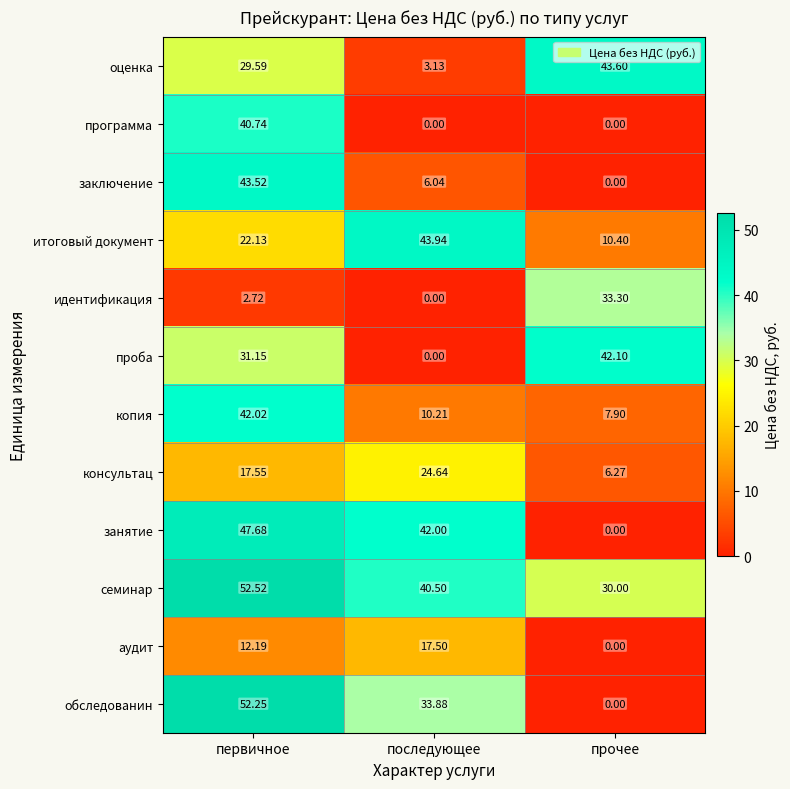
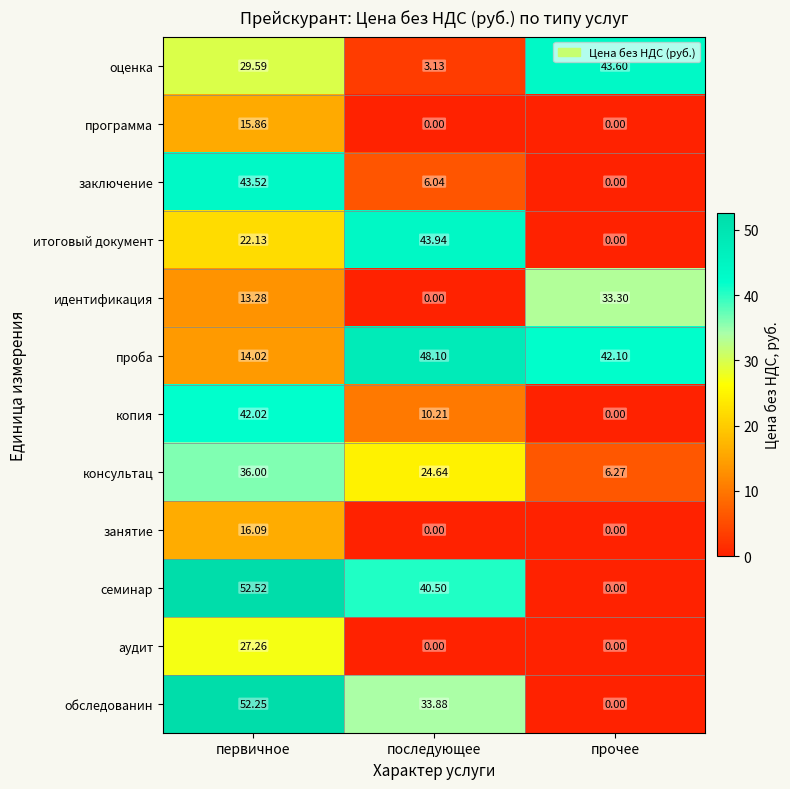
программа, первичное: 40.74 -> 15.86
итоговый документ, прочее: 10.40 -> 0.00
идентификация, первичное: 2.72 -> 13.28
проба, первичное: 31.15 -> 14.02
проба, последующее: 0.00 -> 48.10
копия, прочее: 7.90 -> 0.00
консультац, первичное: 17.55 -> 36.00
занятие, первичное: 47.68 -> 16.09
занятие, последующее: 42.00 -> 0.00
семинар, прочее: 30.00 -> 0.00
аудит, первичное: 12.19 -> 27.26
аудит, последующее: 17.50 -> 0.00
